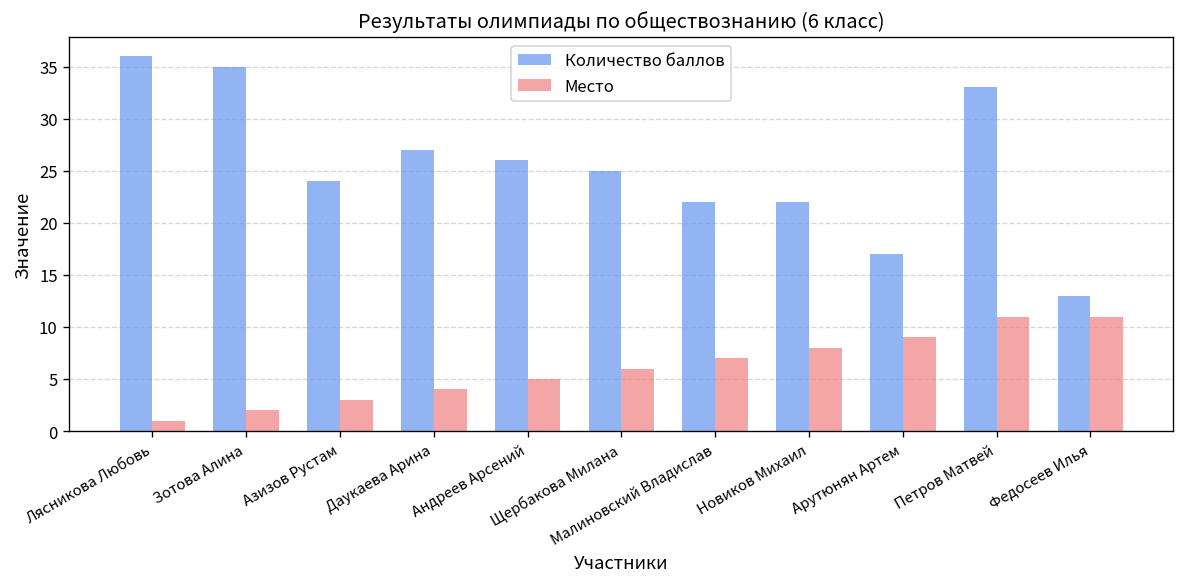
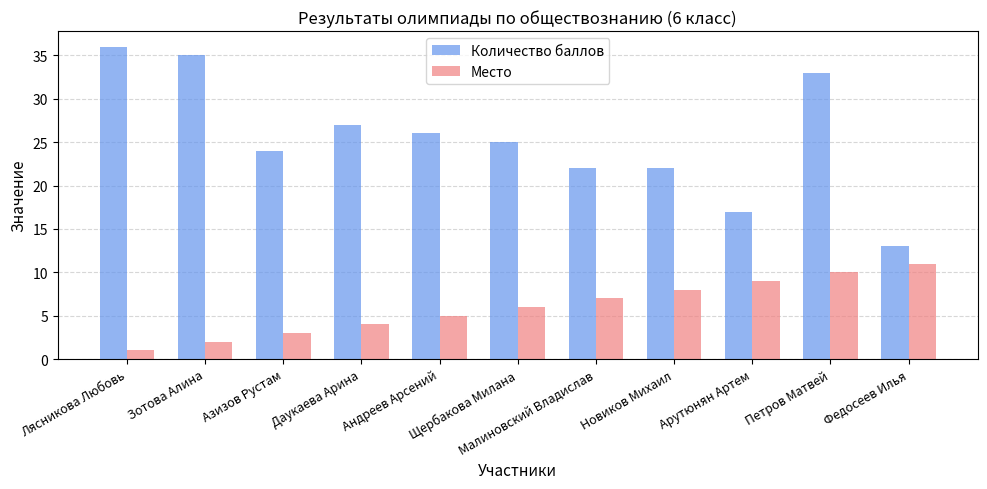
Место, Петров Матвей: 11 -> 10
